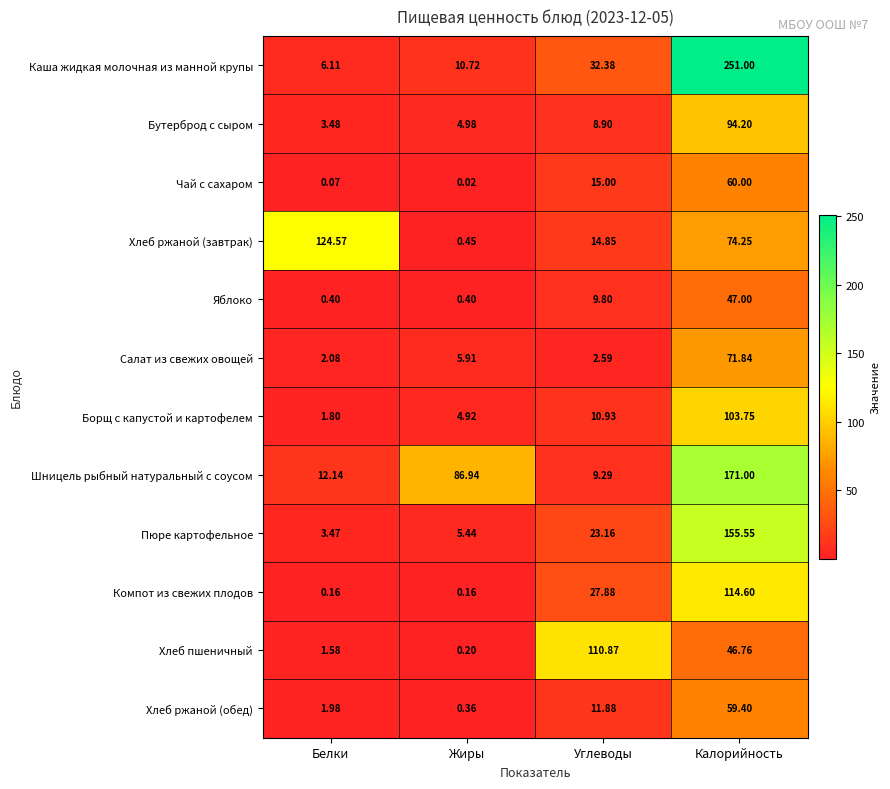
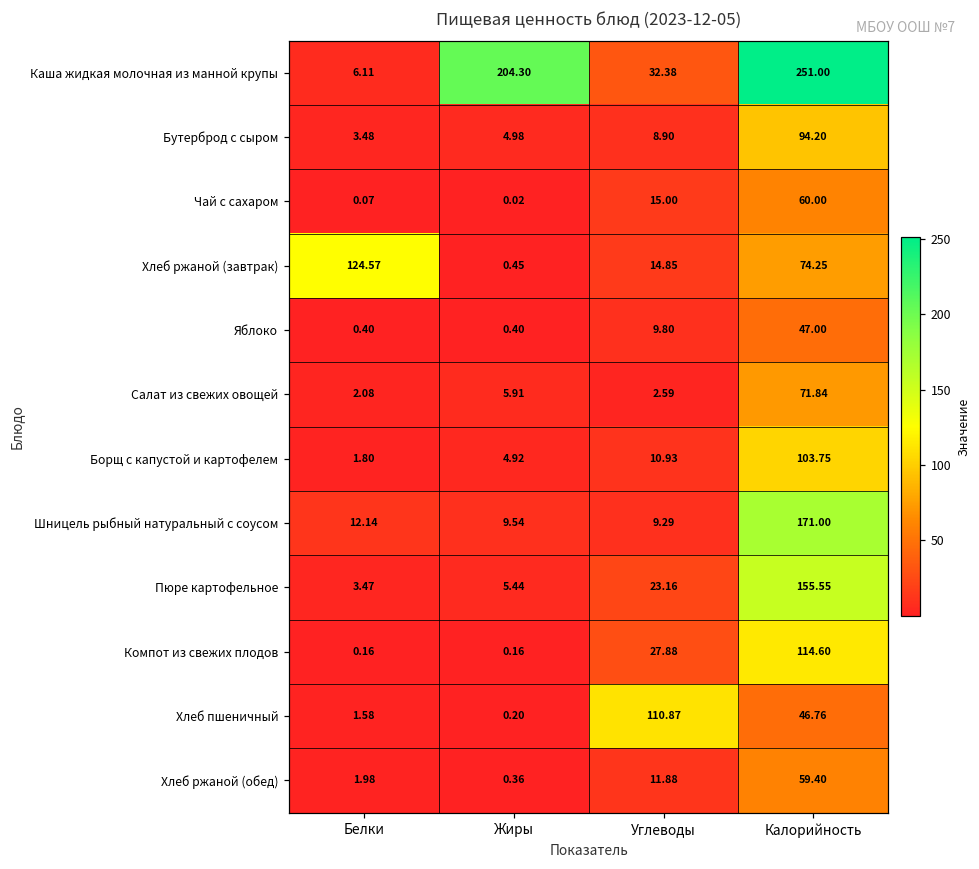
Каша жидкая молочная из манной крупы, Жиры: 10.72 -> 204.30
Шницель рыбный натуральный с соусом, Жиры: 86.94 -> 9.54
